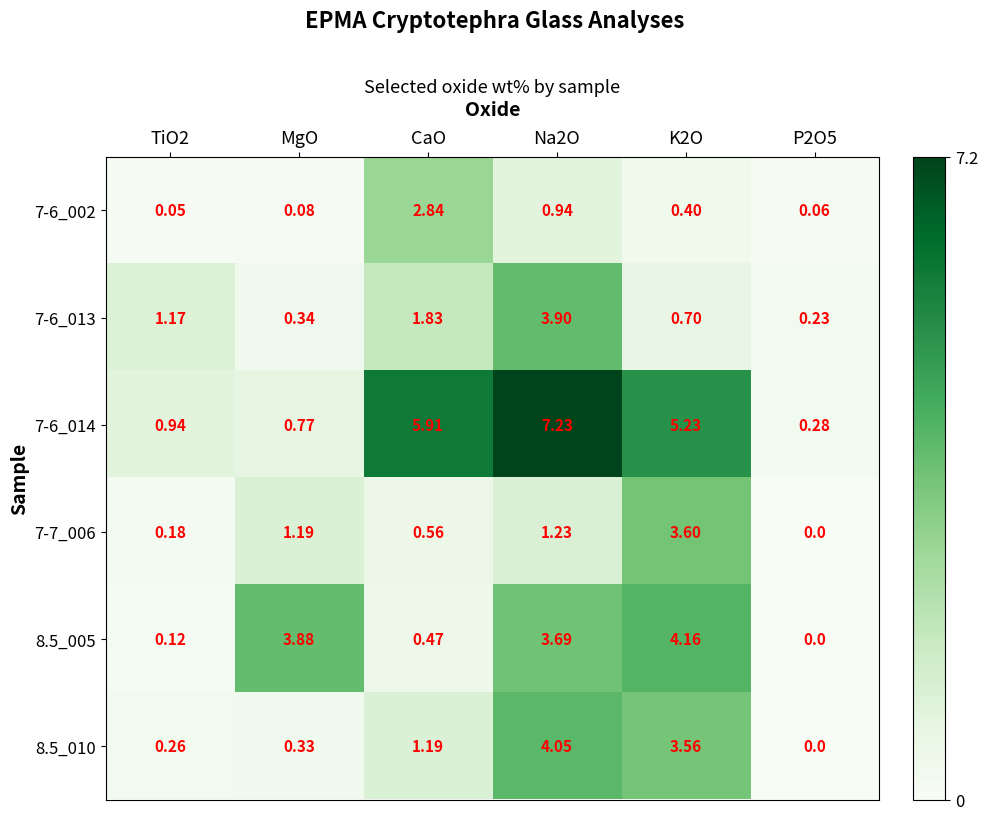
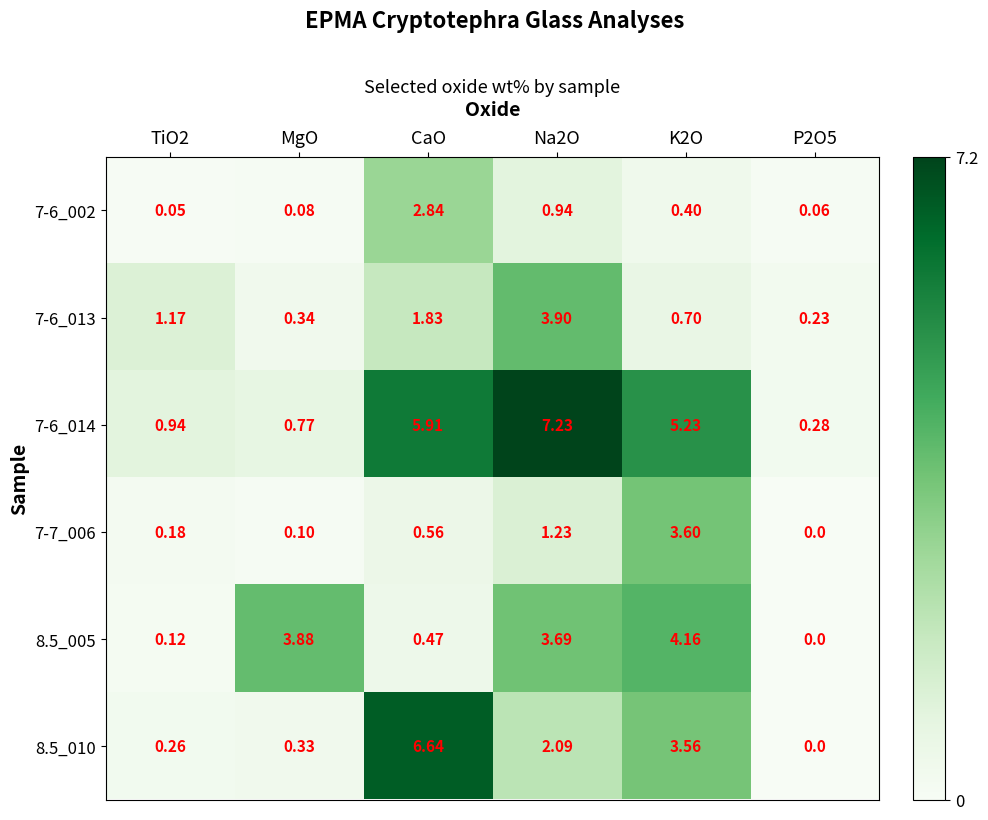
7-7_006, MgO: 1.19 -> 0.10
8.5_010, CaO: 1.19 -> 6.64
8.5_010, Na2O: 4.05 -> 2.09
